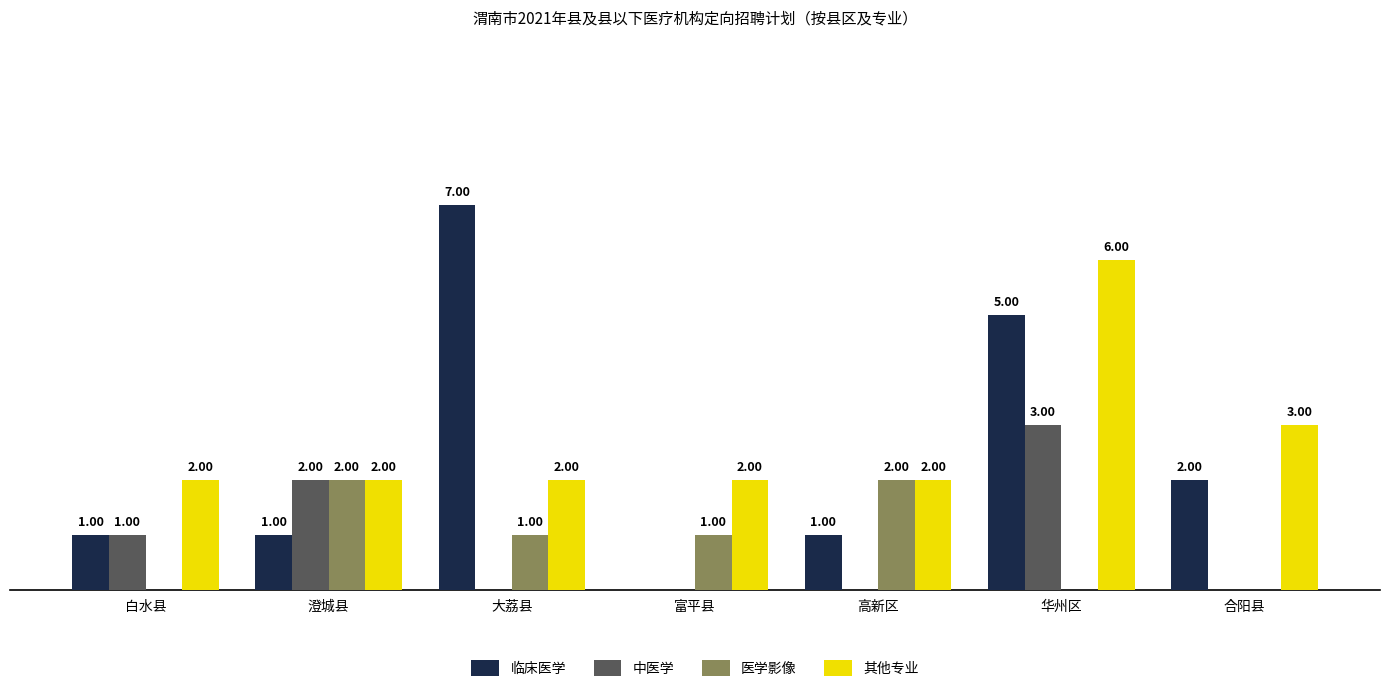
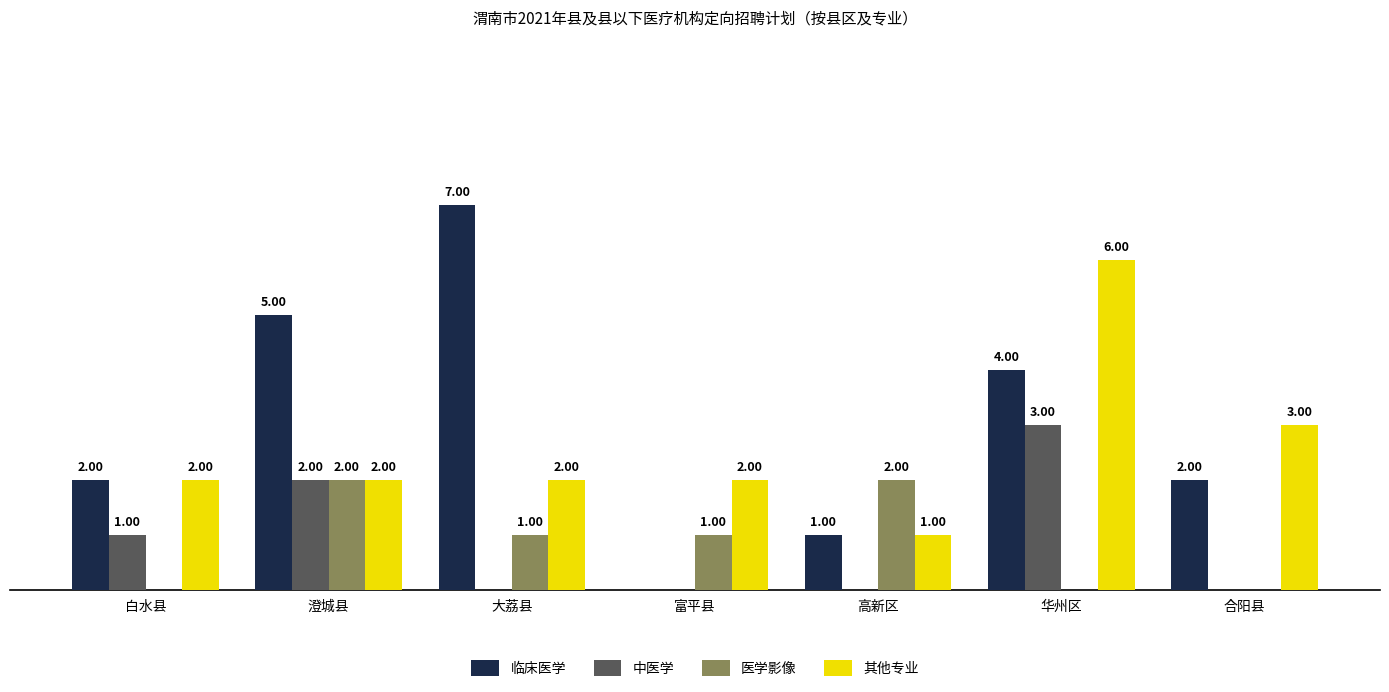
临床医学, 白水县: 1.00 -> 2.00
临床医学, 澄城县: 1.00 -> 5.00
其他专业, 高新区: 2.00 -> 1.00
临床医学, 华州区: 5.00 -> 4.00
